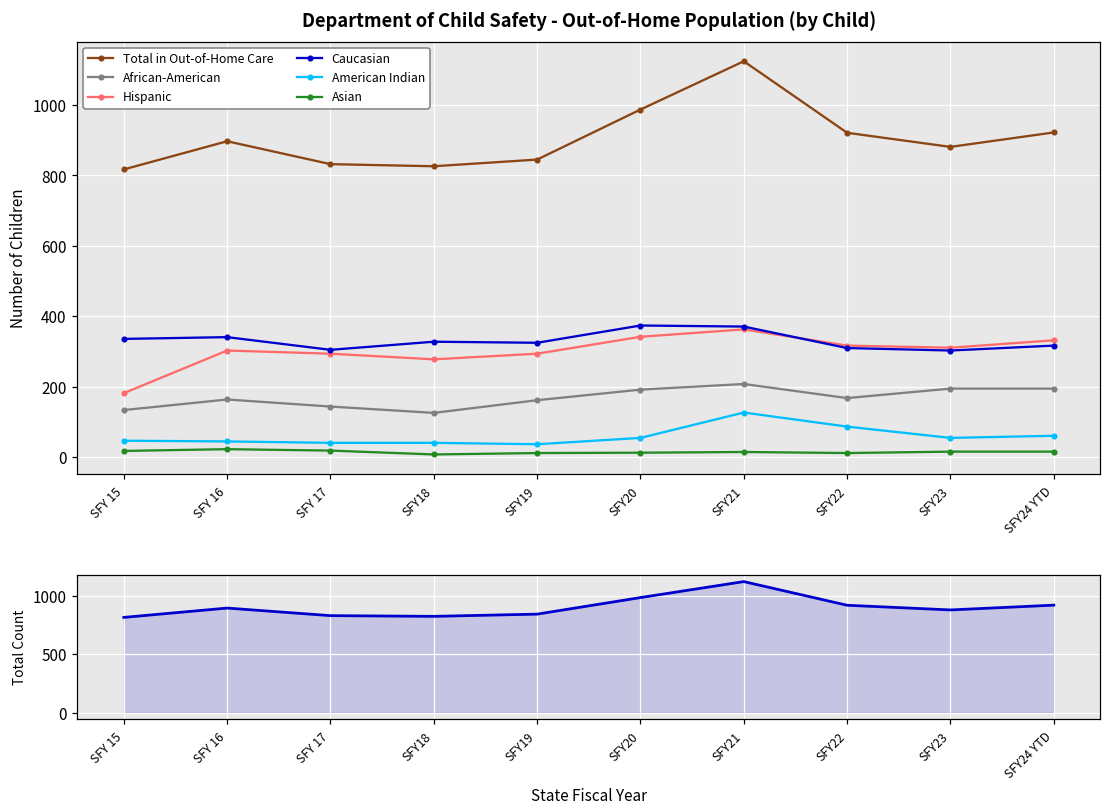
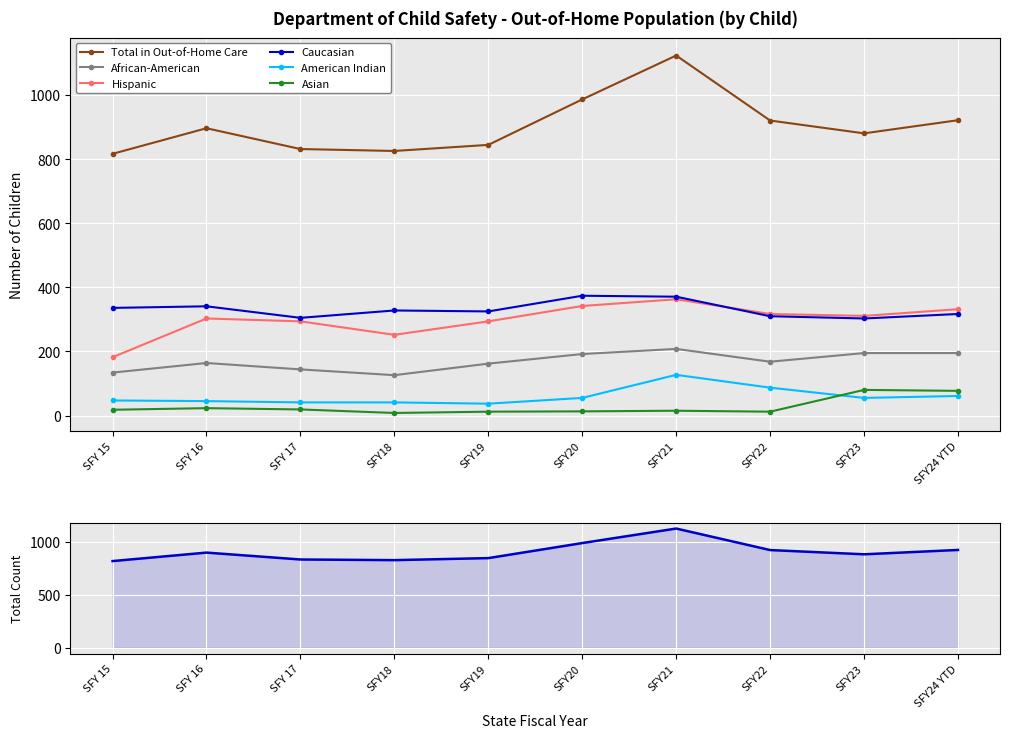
Department of Child Safety - Out-of-Home Population (by Child), Hispanic, SFY18: 280 -> 250
Department of Child Safety - Out-of-Home Population (by Child), Asian, SFY23: 20 -> 80
Department of Child Safety - Out-of-Home Population (by Child), Asian, SFY24 YTD: 20 -> 80
